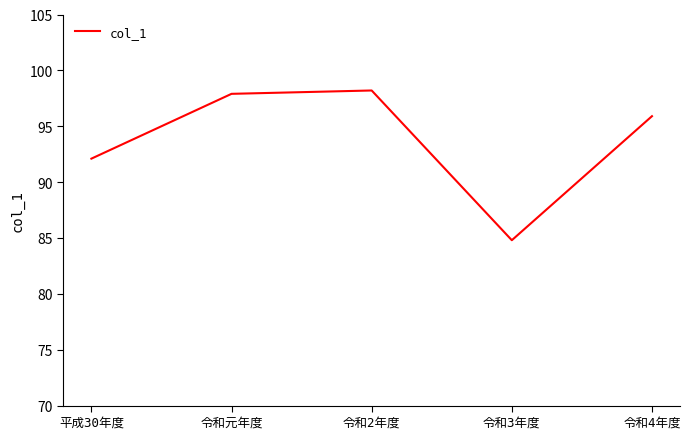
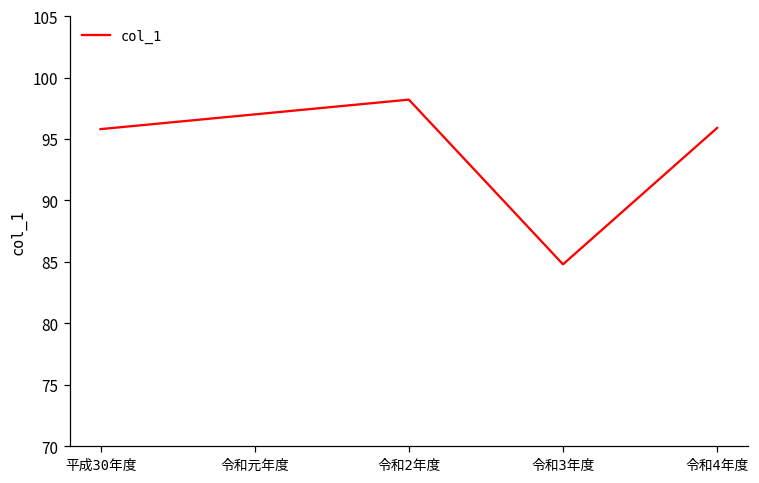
平成30年度: 92.1 -> 95.8
令和元年度: 97.9 -> 97.0
